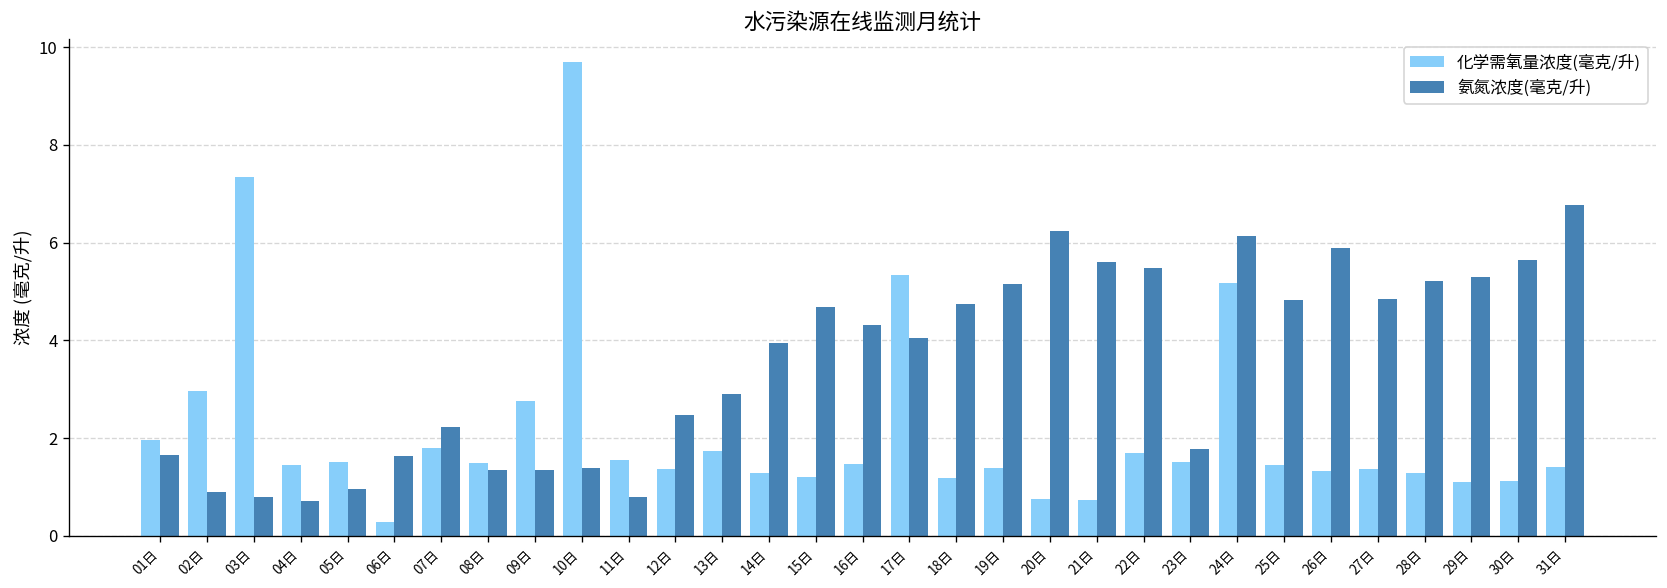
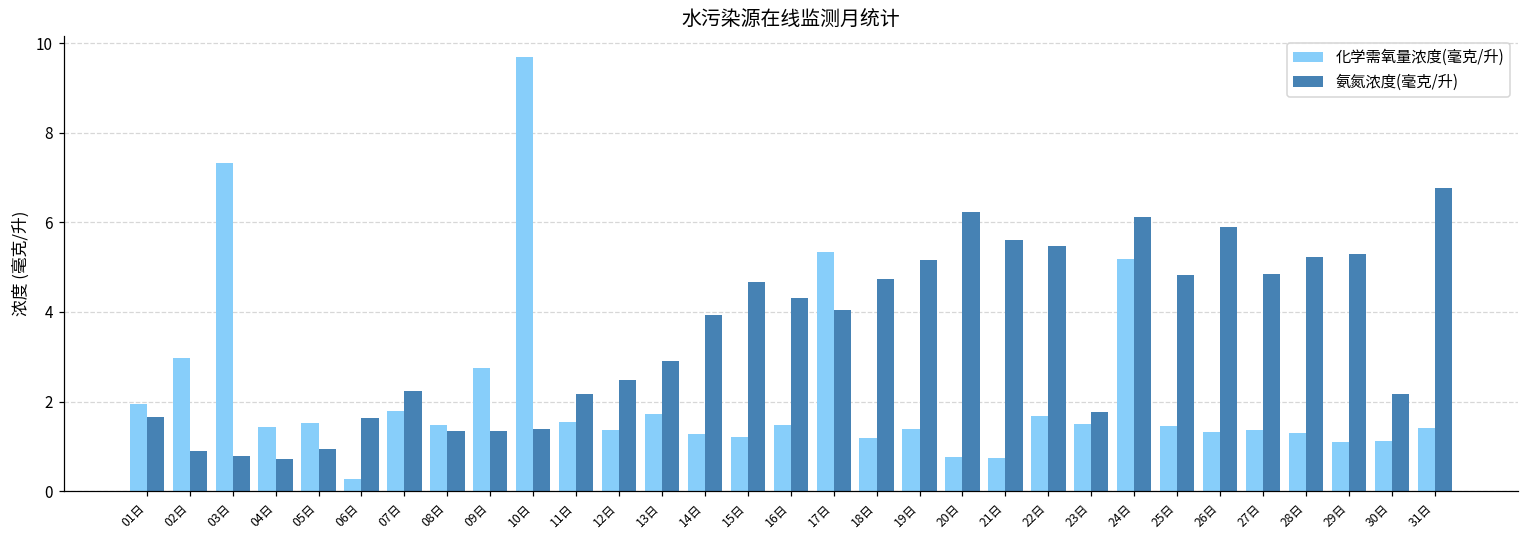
氨氮浓度(毫克/升), 11日: 0.8 -> 2.2
氨氮浓度(毫克/升), 30日: 5.6 -> 2.2
